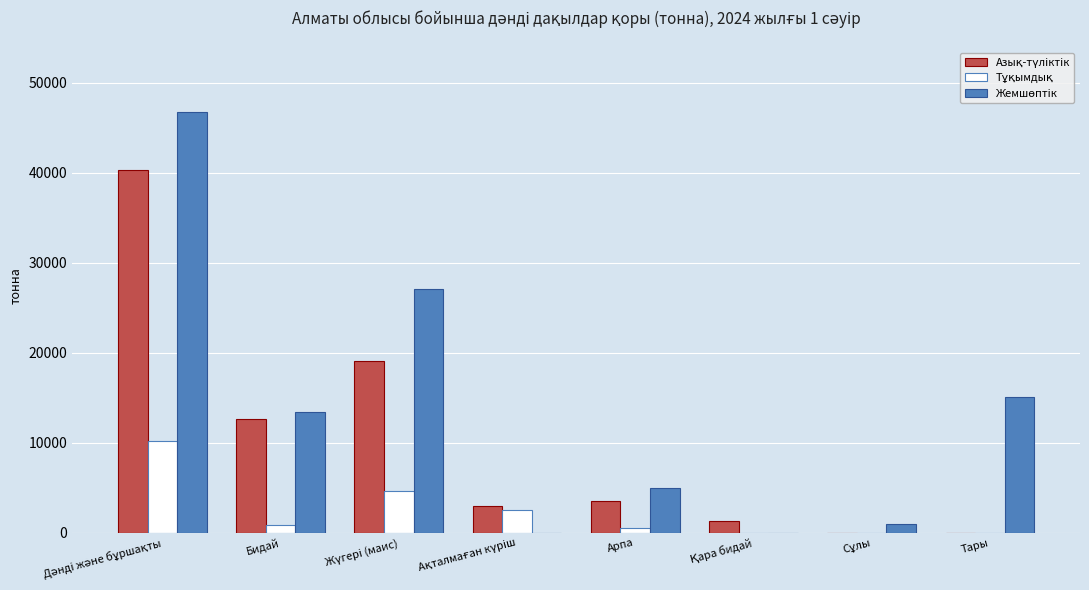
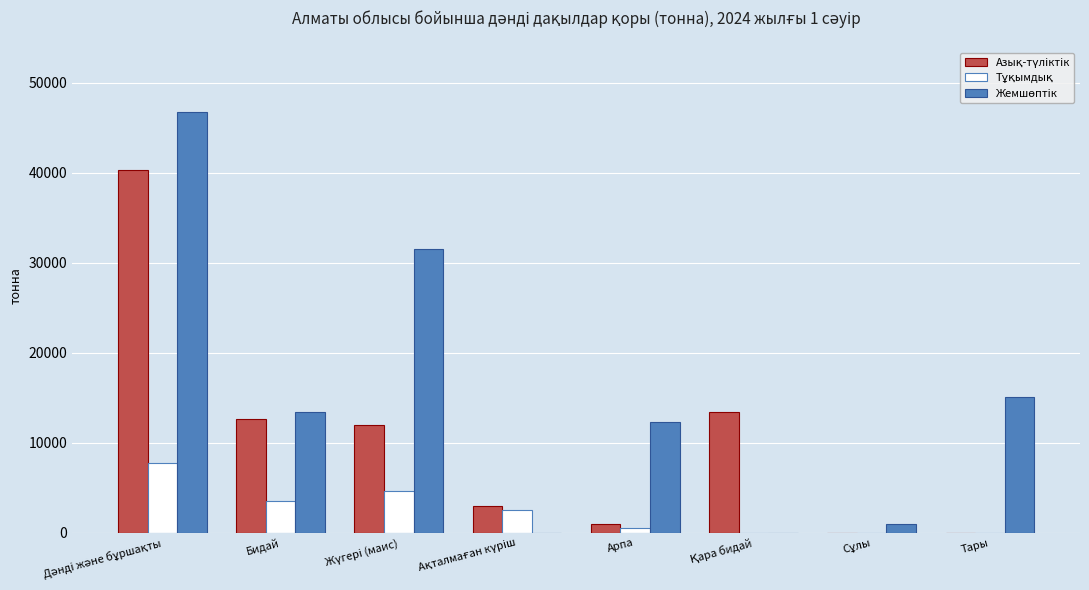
Тұқымдық, Дәнді және бұршақты: 10000 -> 8000
Тұқымдық, Бидай: 1000 -> 4000
Азық-түліктік, Жүгері (маис): 19000 -> 12000
Жемшөптік, Жүгері (маис): 27000 -> 32000
Азық-түліктік, Арпа: 4000 -> 1000
Жемшөптік, Арпа: 5000 -> 12000
Азық-түліктік, Қара бидай: 1000 -> 13000
